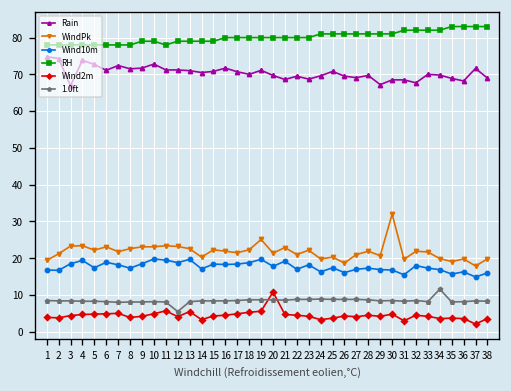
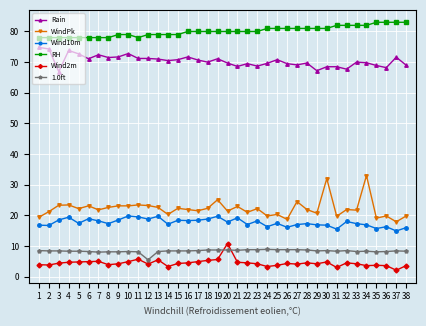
WindPk, 27: 21 -> 25
WindPk, 34: 20 -> 33
1.0ft, 34: 12 -> 8
